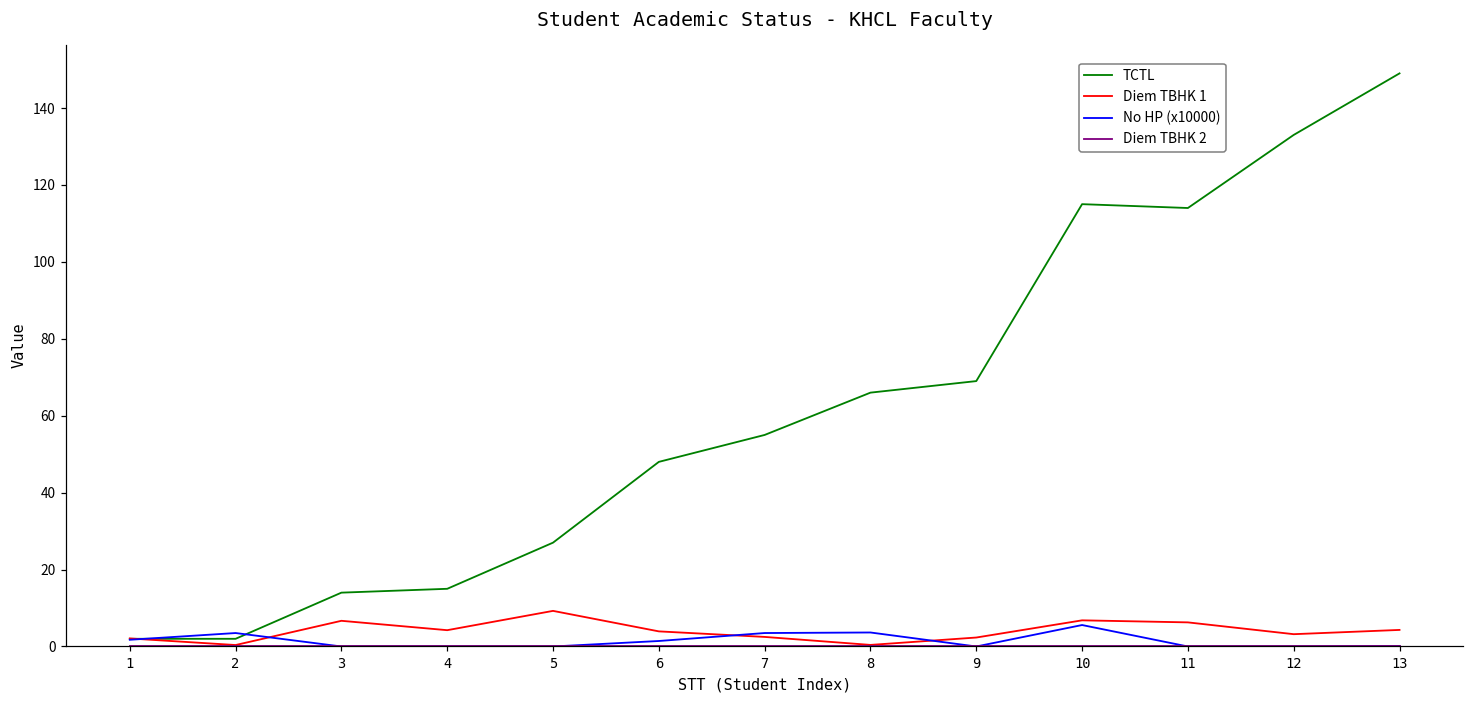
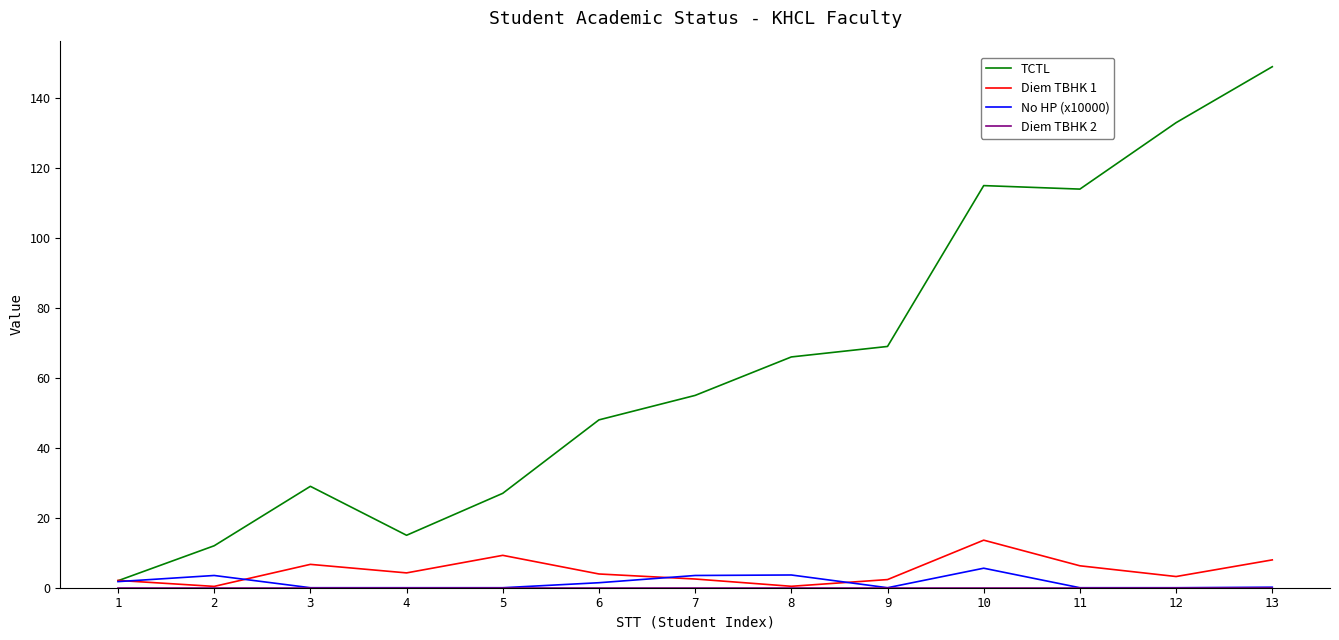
TCTL, 2: 2 -> 12
TCTL, 3: 14 -> 29
Diem TBHK 1, 10: 7 -> 14
Diem TBHK 1, 13: 4 -> 8
